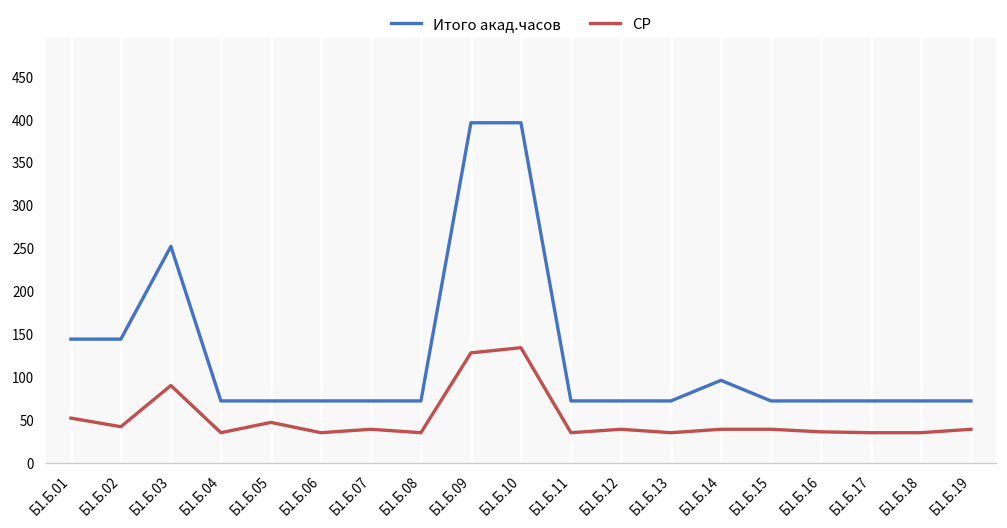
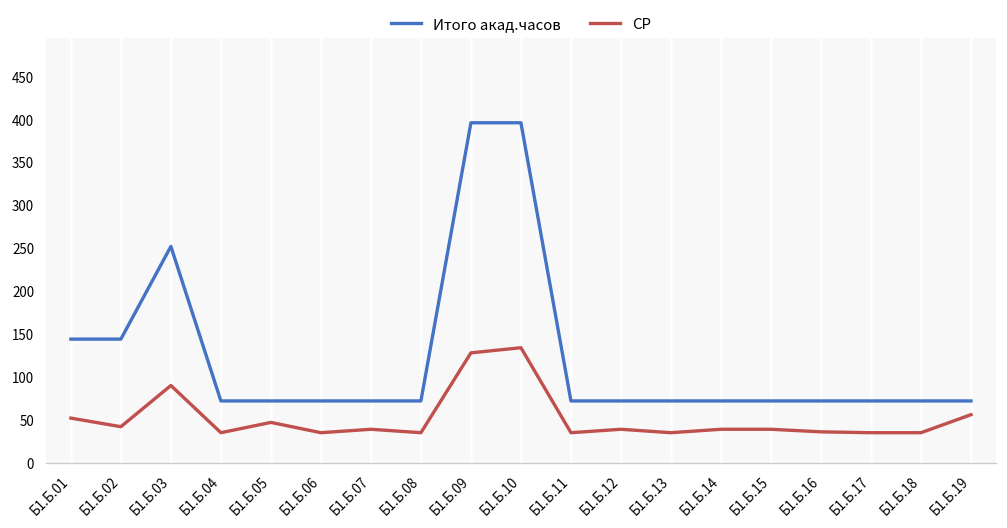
Итого акад.часов, Б1.Б.14: 100 -> 70
СР, Б1.Б.19: 40 -> 60
